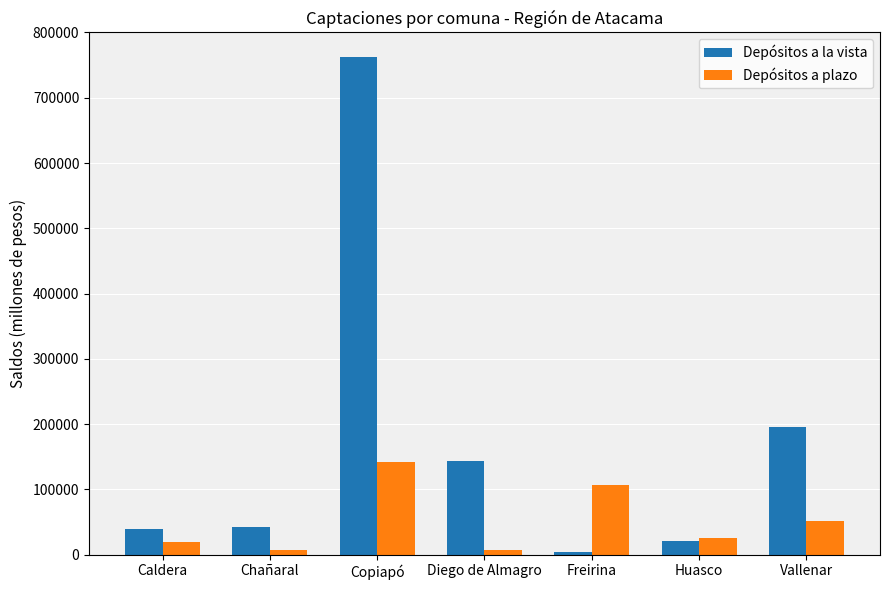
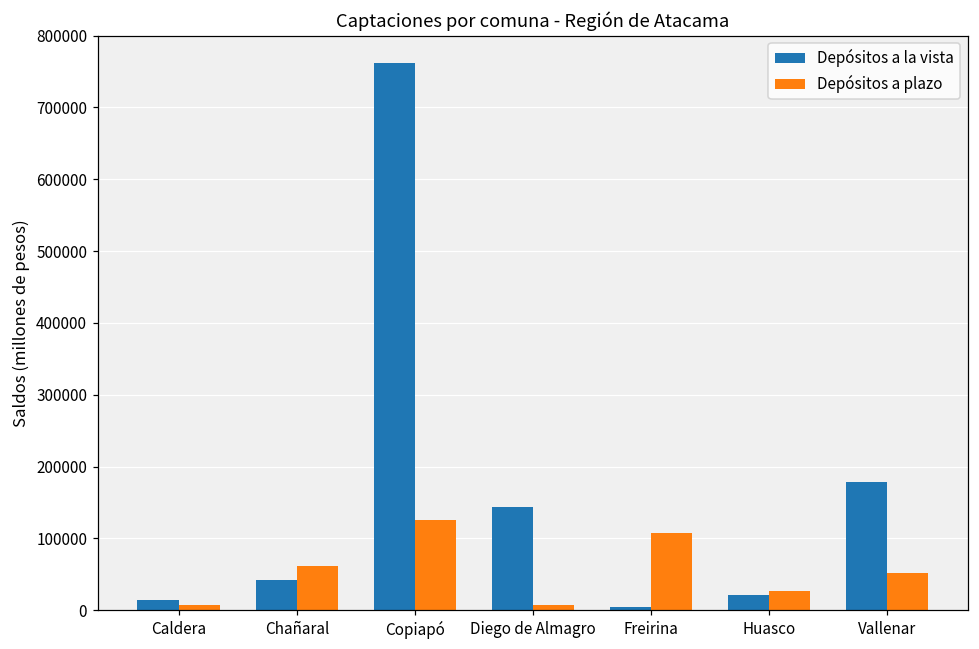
Depósitos a la vista, Caldera: 40000 -> 10000
Depósitos a plazo, Caldera: 20000 -> 10000
Depósitos a plazo, Chañaral: 10000 -> 60000
Depósitos a plazo, Copiapó: 140000 -> 130000
Depósitos a la vista, Vallenar: 200000 -> 180000
